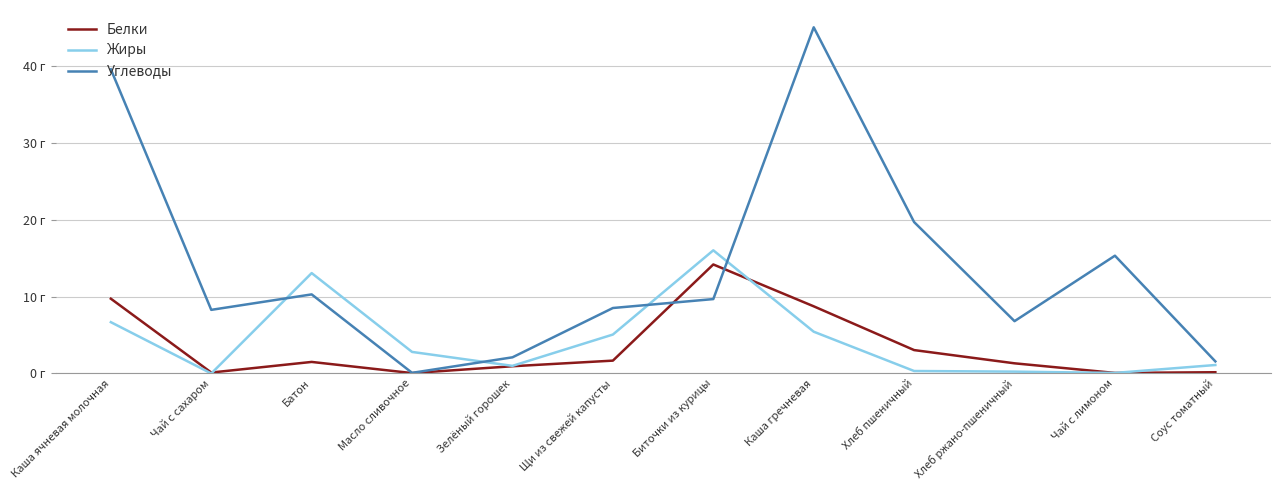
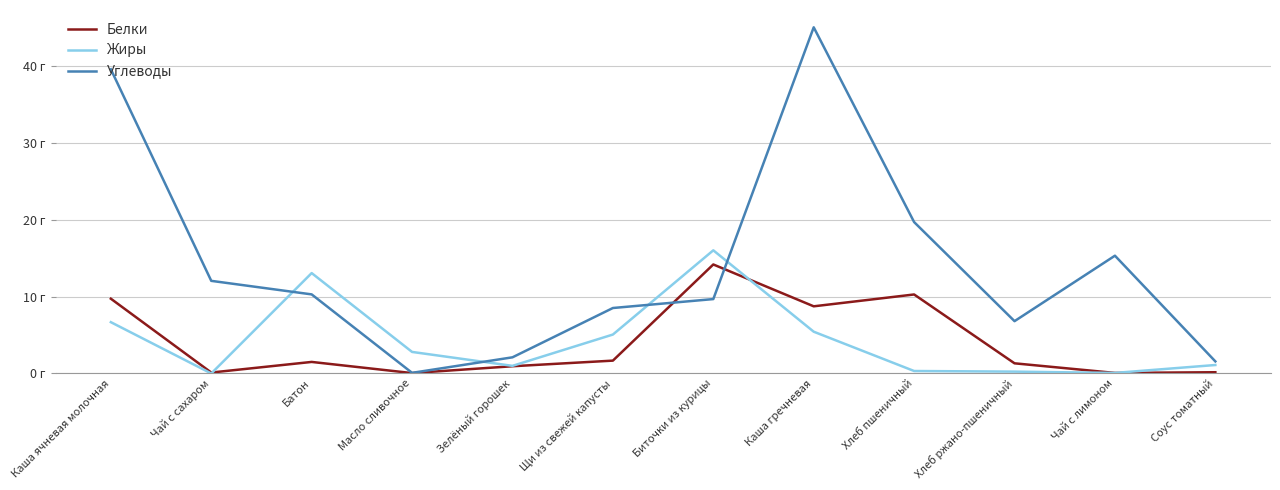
Углеводы, Чай с сахаром: 8 г -> 12 г
Белки, Хлеб пшеничный: 3 г -> 10 г
